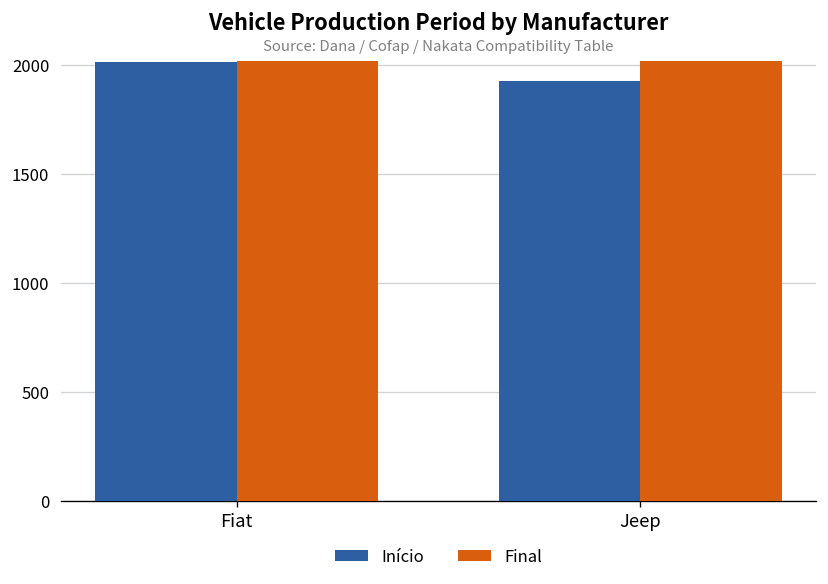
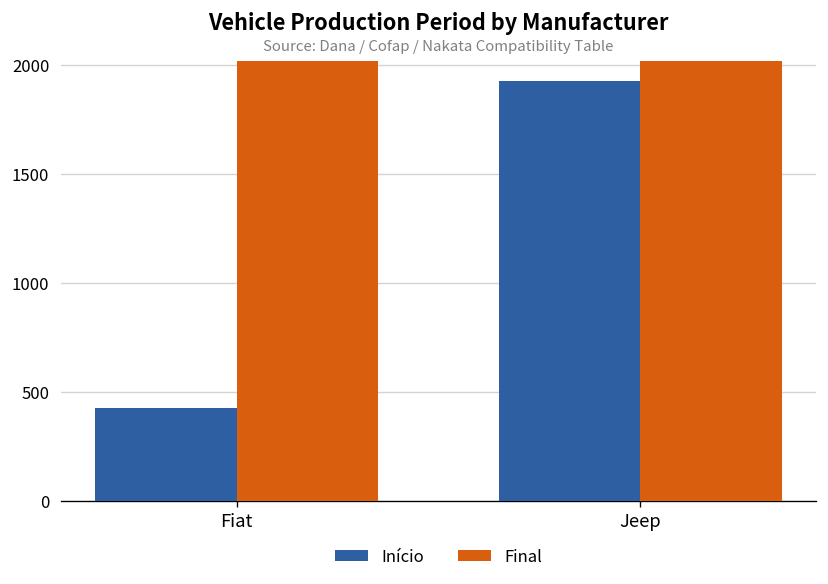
Início, Fiat: 2020 -> 430
